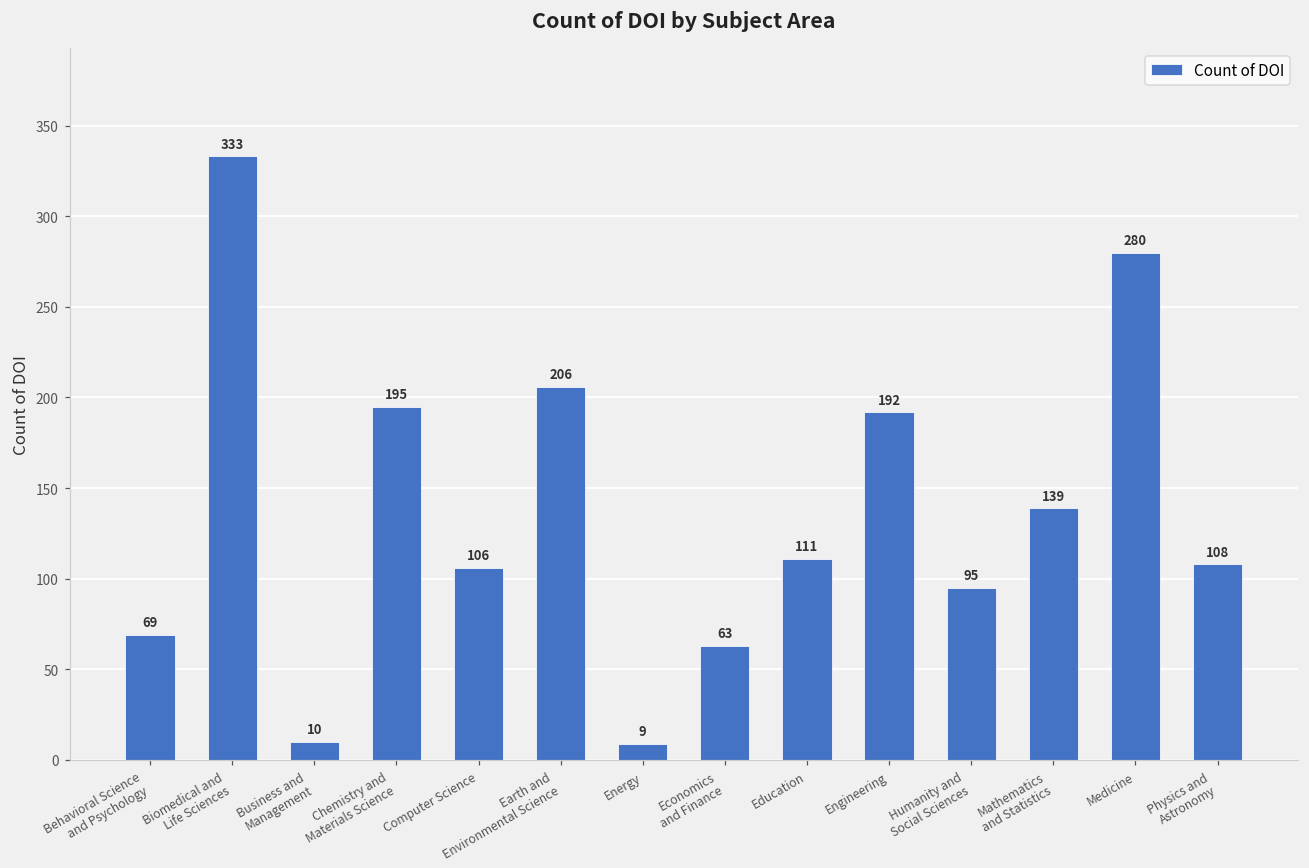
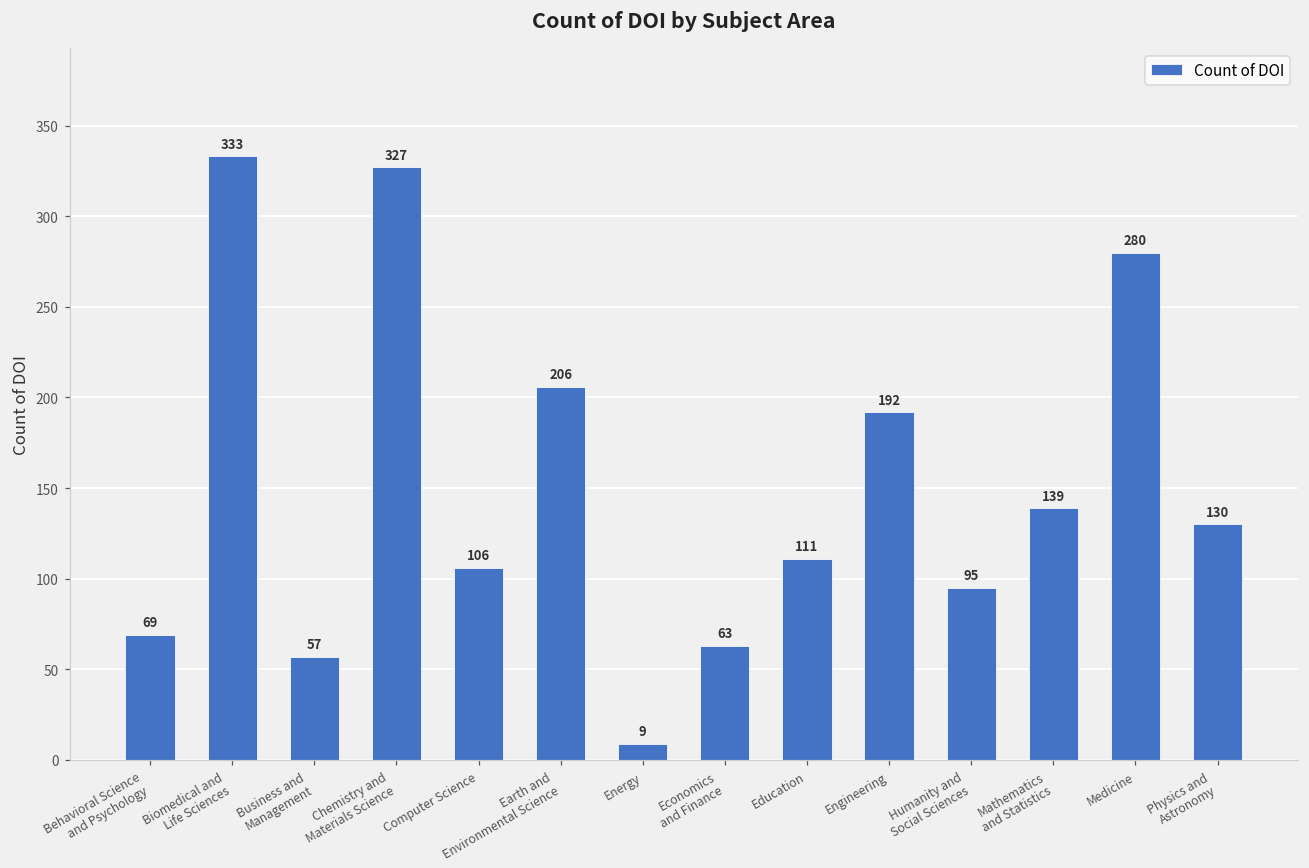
Business and Management: 10 -> 57
Chemistry and Materials Science: 195 -> 327
Physics and Astronomy: 108 -> 130
